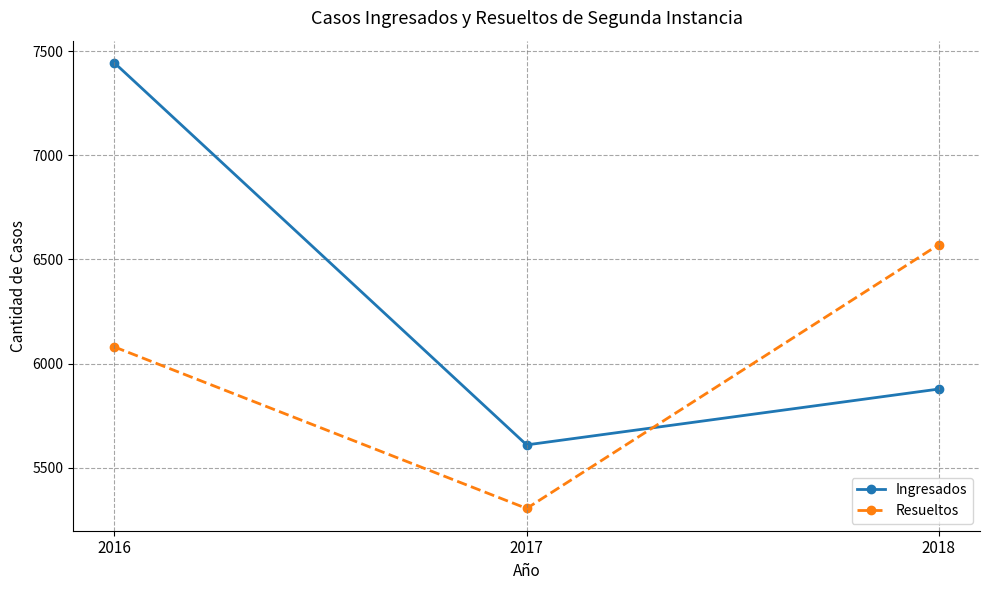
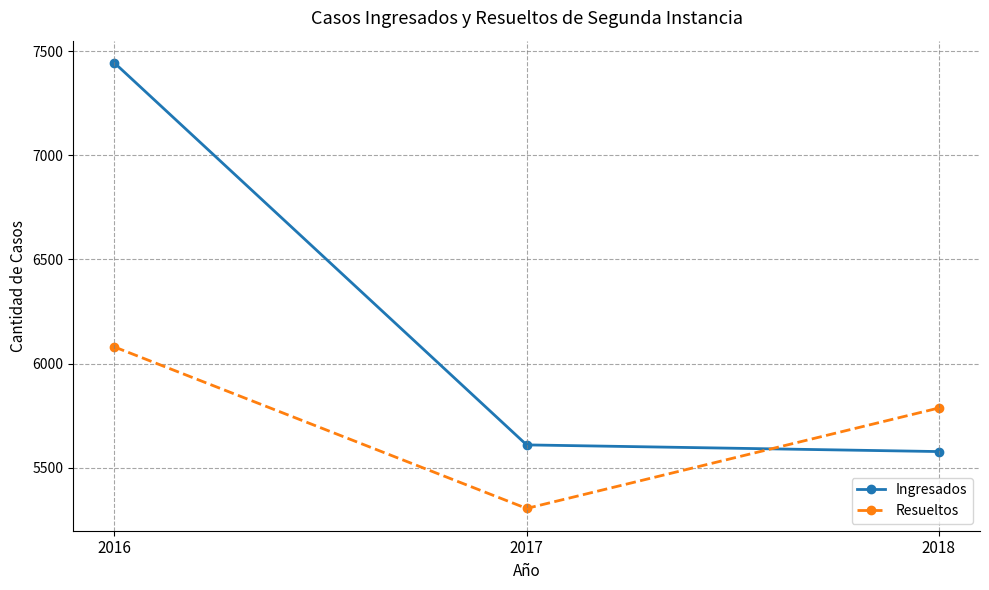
Ingresados, 2018: 5880 -> 5580
Resueltos, 2018: 6570 -> 5790
